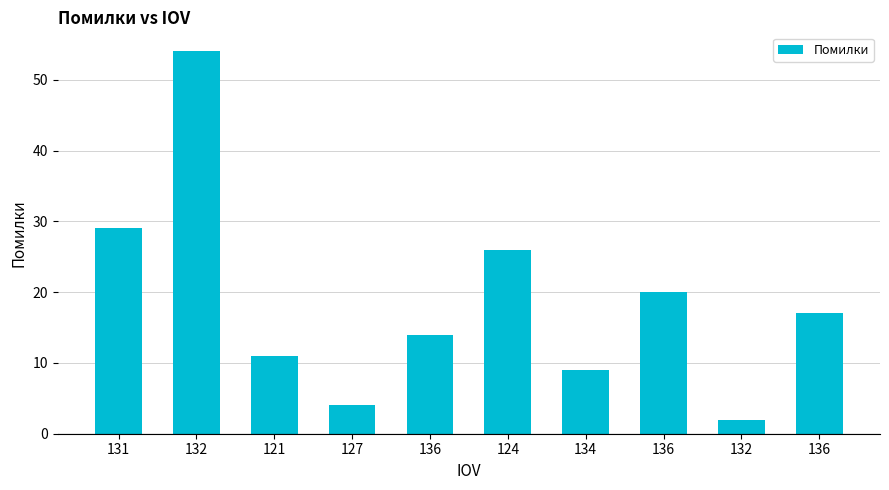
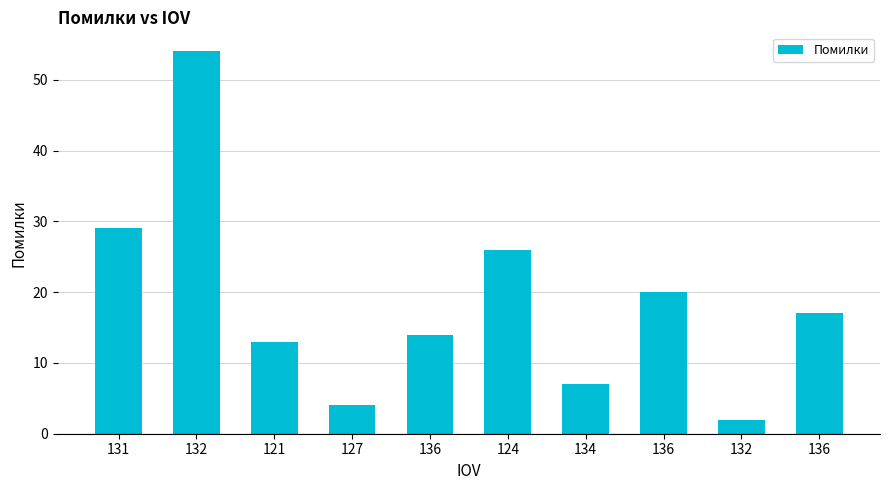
121: 11 -> 13
134: 9 -> 7
